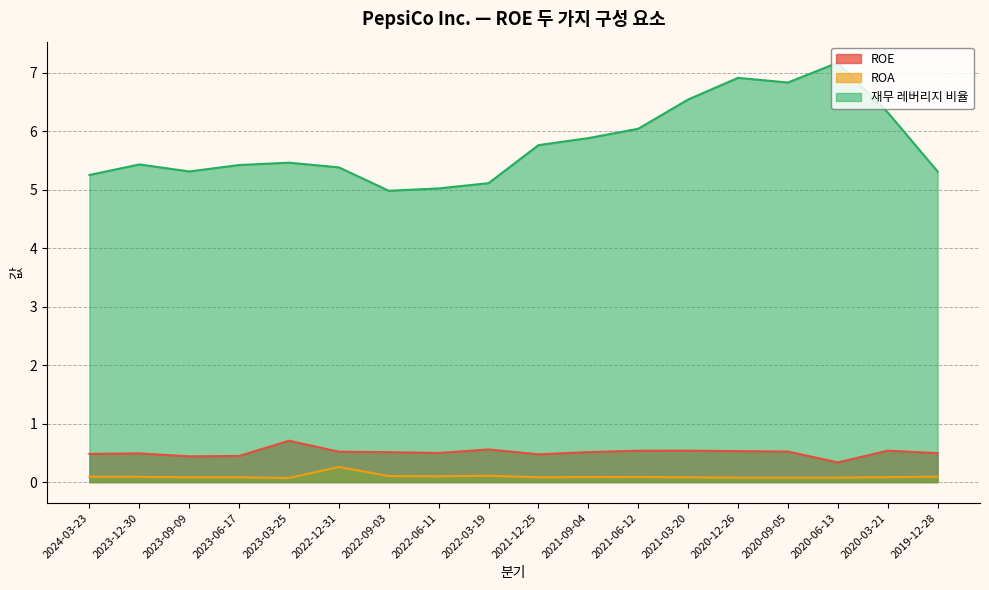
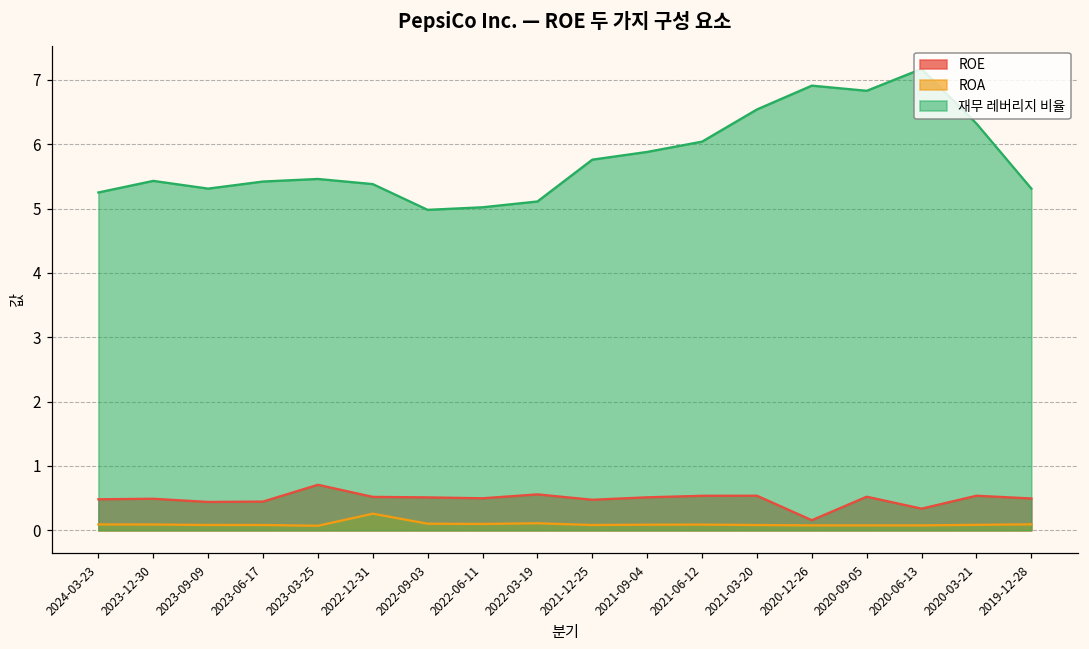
ROE, 2020-12-26: 0.5 -> 0.2
